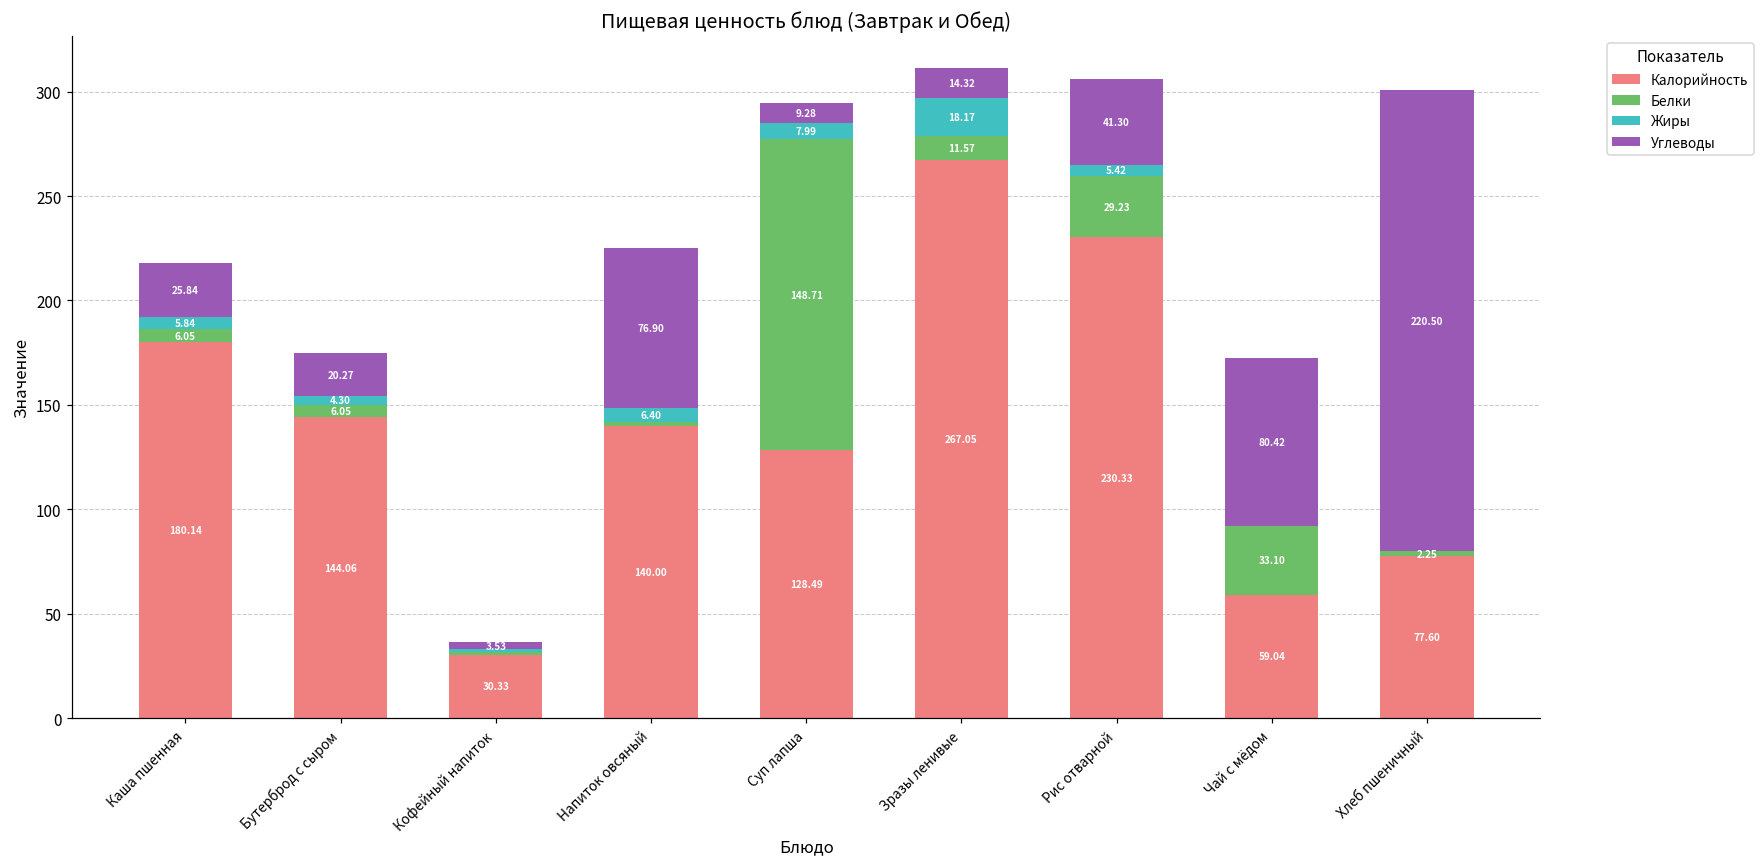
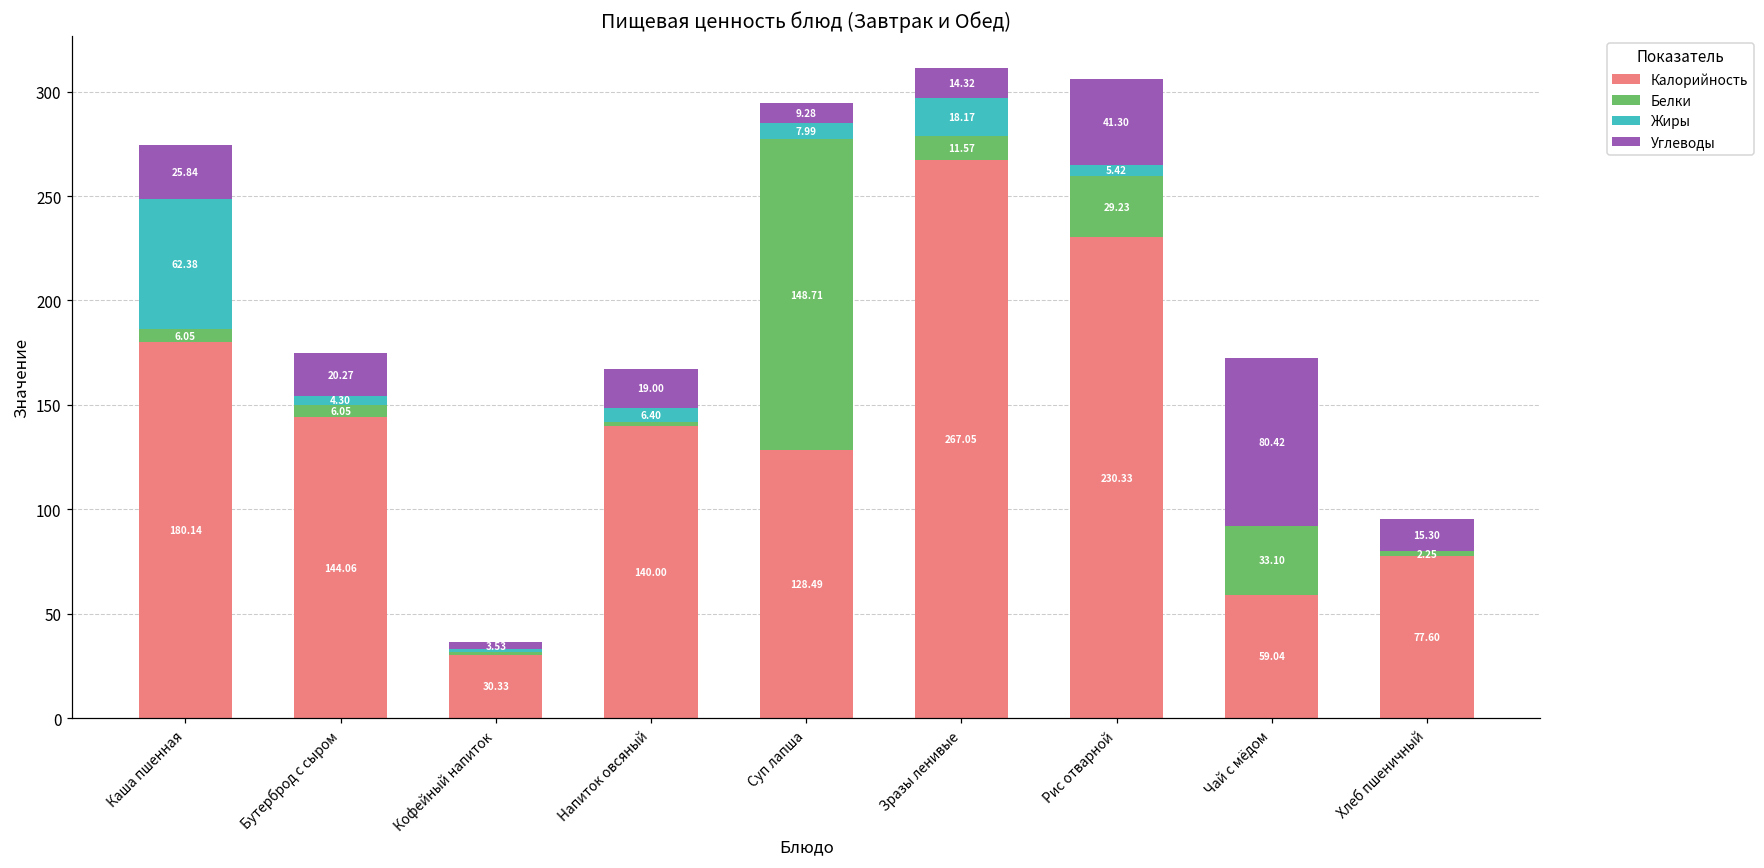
Жиры, Каша пшенная: 5.84 -> 62.38
Углеводы, Напиток овсяный: 76.90 -> 19.00
Углеводы, Хлеб пшеничный: 220.50 -> 15.30
